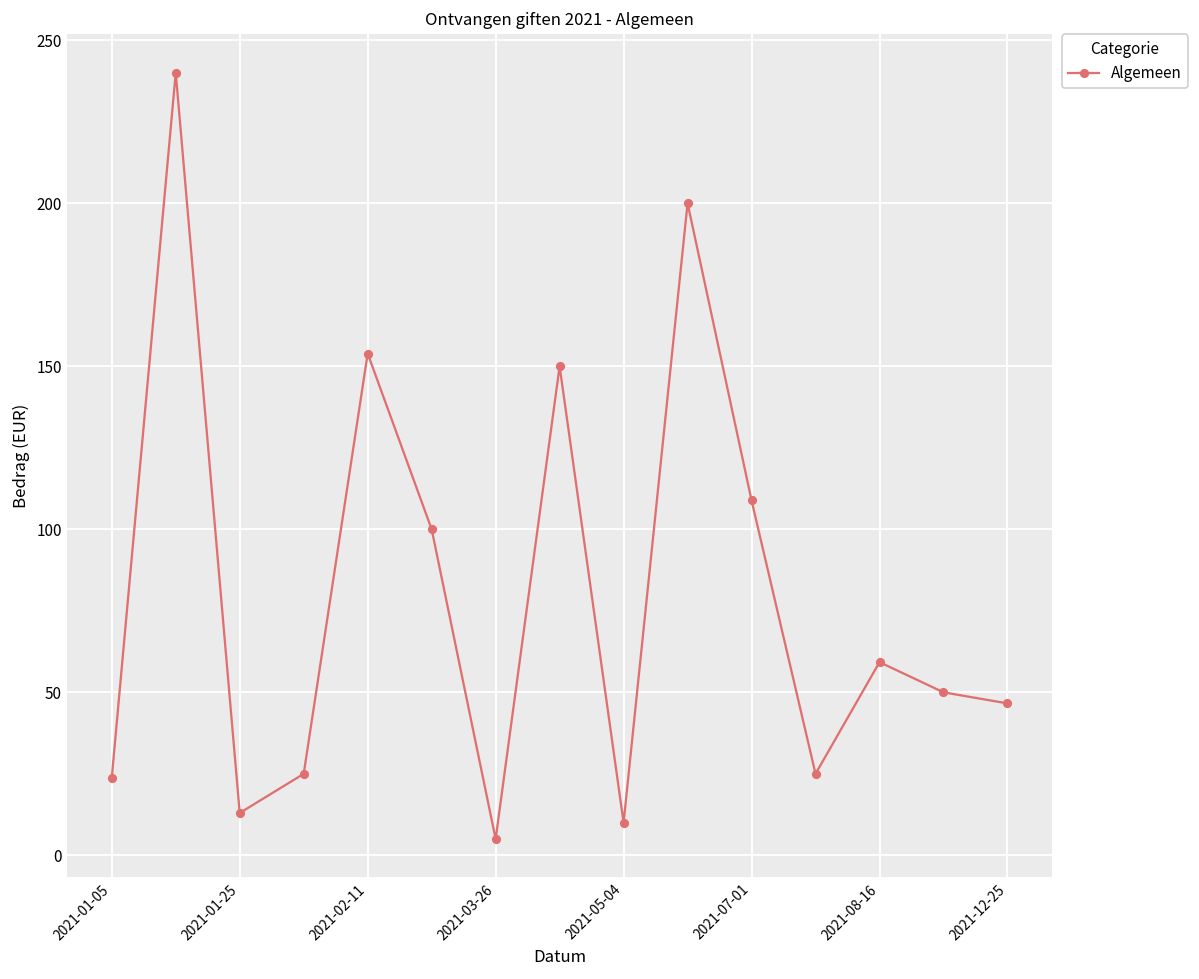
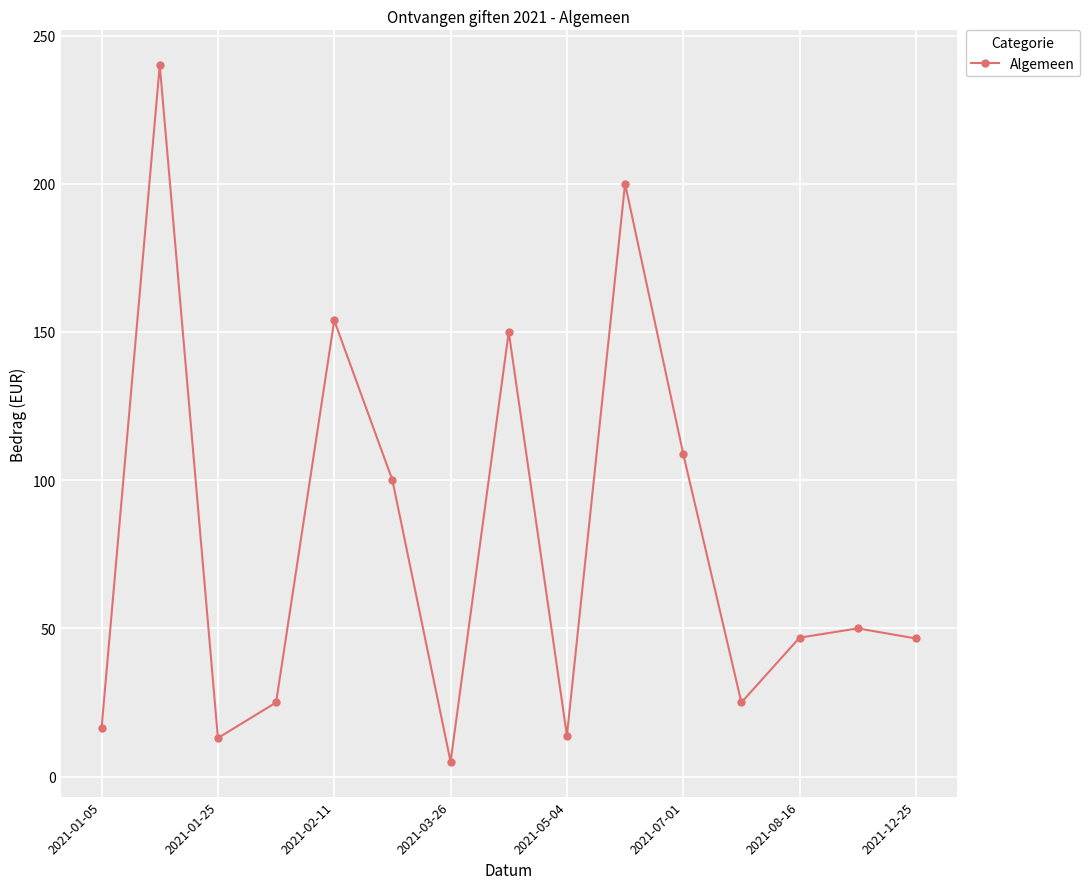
2021-01-05: 24 -> 16
2021-05-04: 10 -> 14
2021-08-16: 59 -> 47
